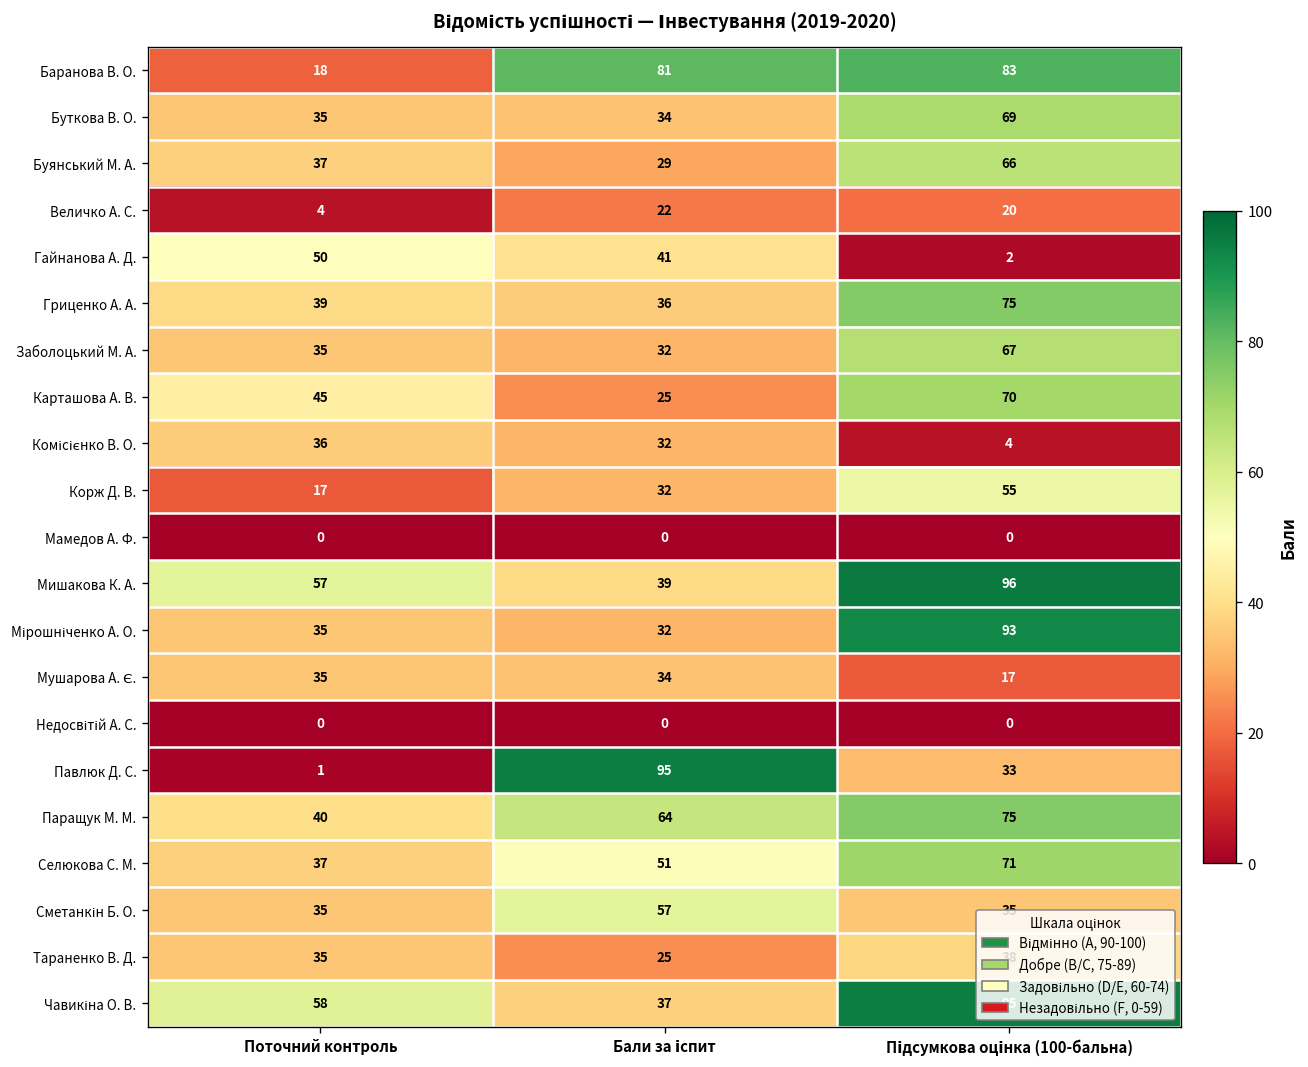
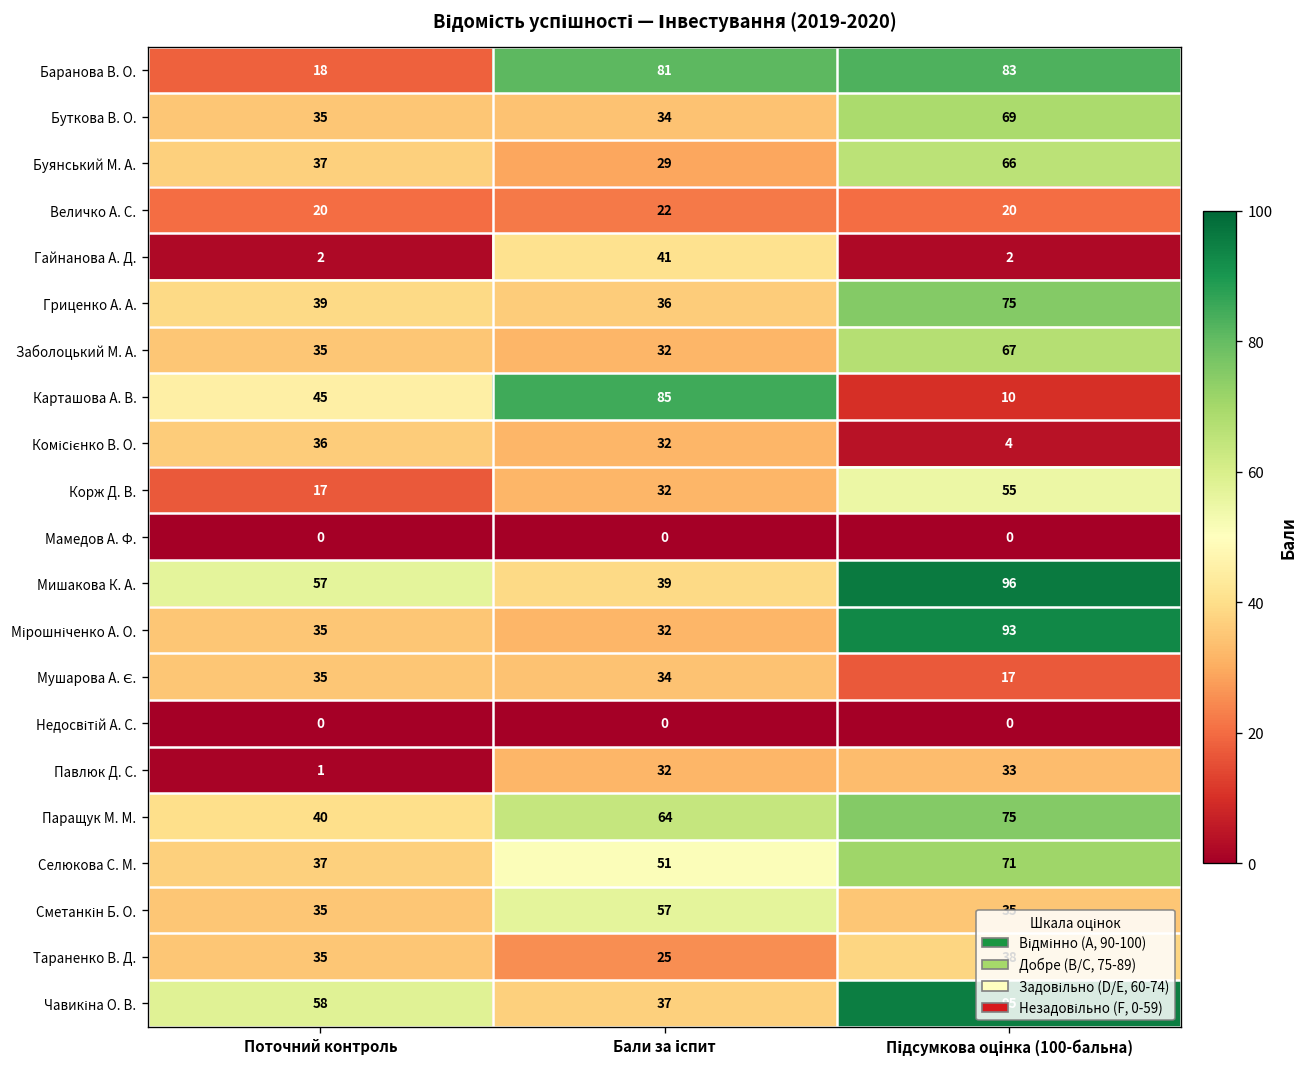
Величко А. С., Поточний контроль: 4 -> 20
Гайнанова А. Д., Поточний контроль: 50 -> 2
Карташова А. В., Бали за іспит: 25 -> 85
Карташова А. В., Підсумкова оцінка (100-бальна): 70 -> 10
Павлюк Д. С., Бали за іспит: 95 -> 32
